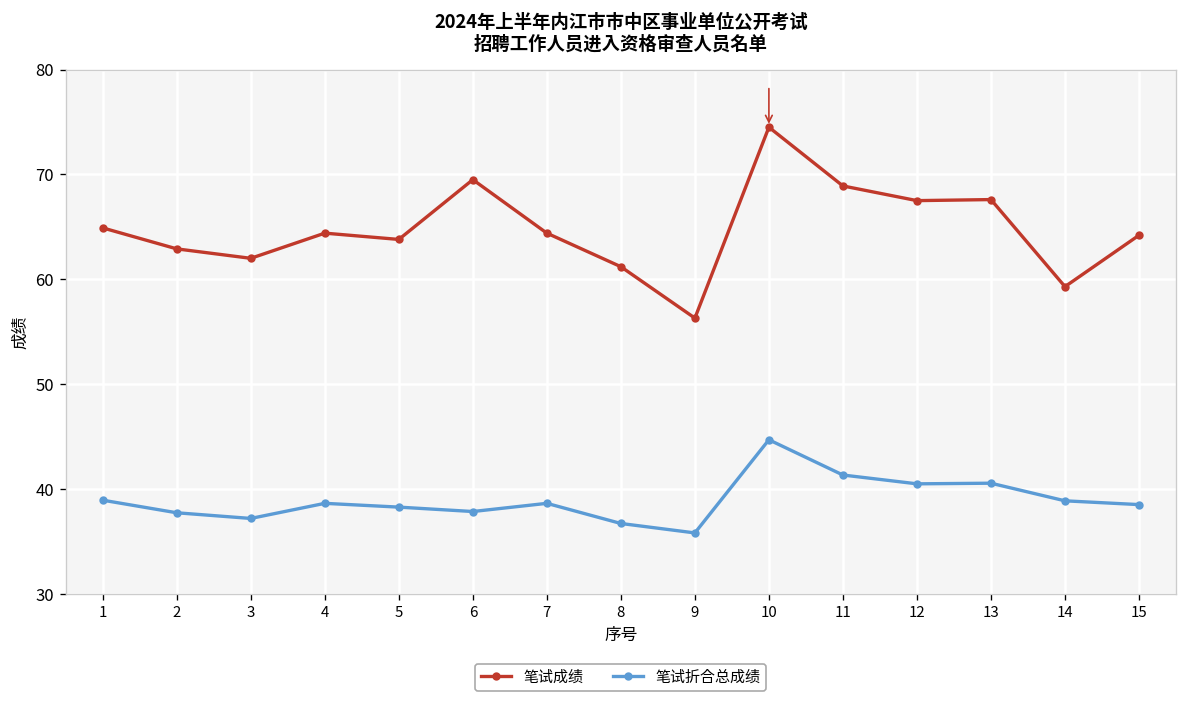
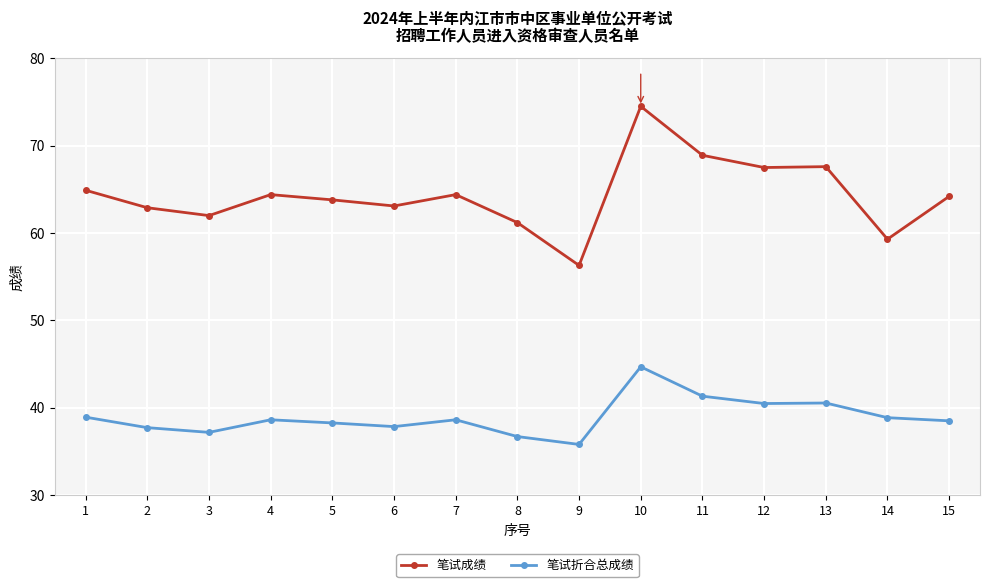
笔试成绩, 6: 70 -> 63
